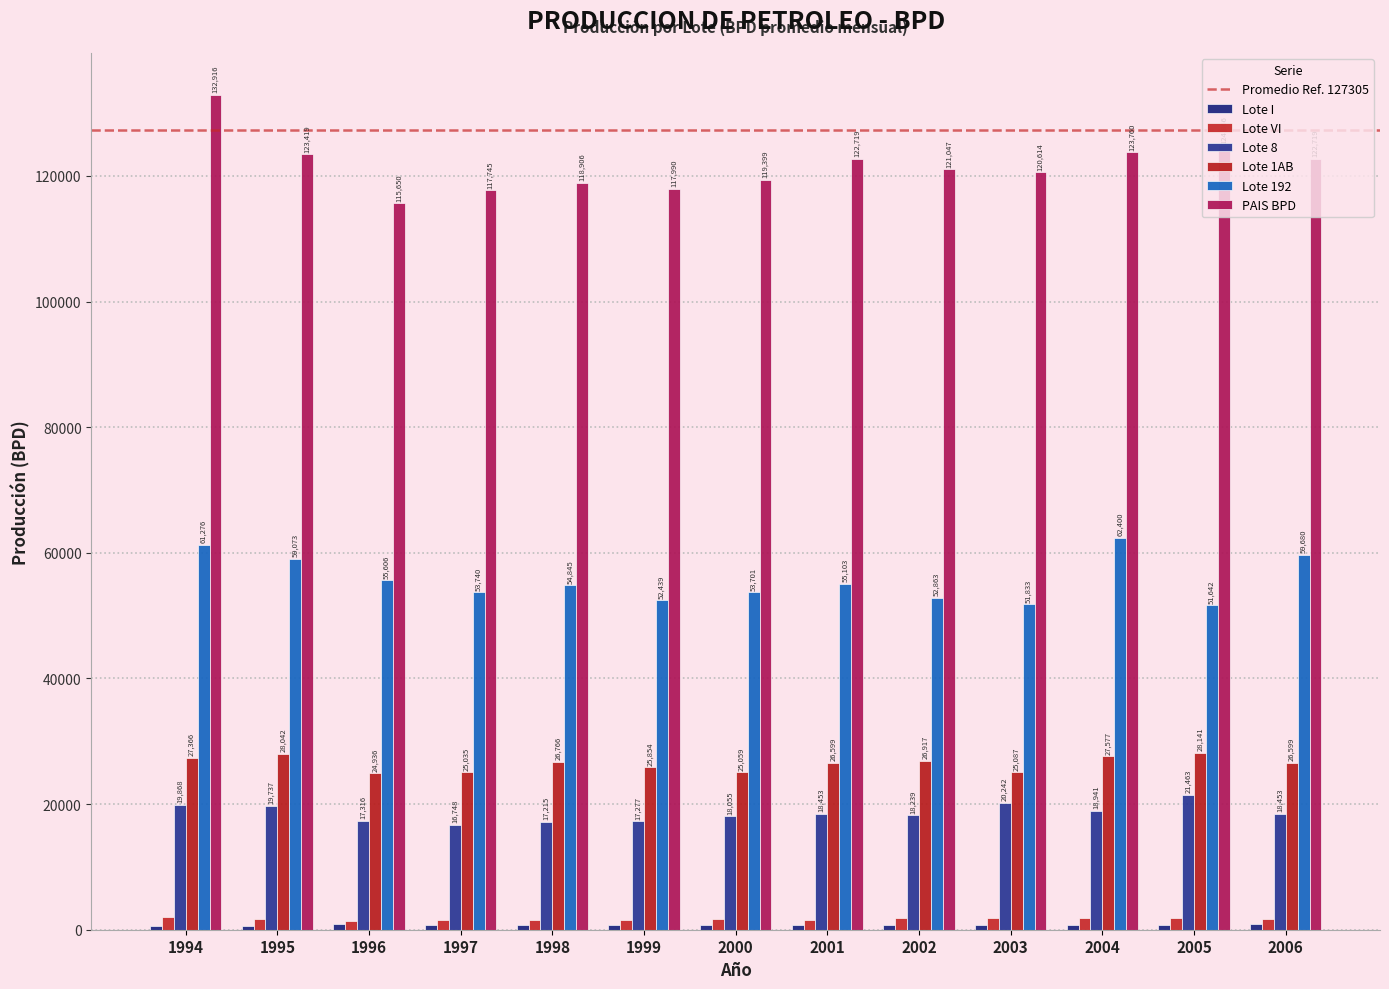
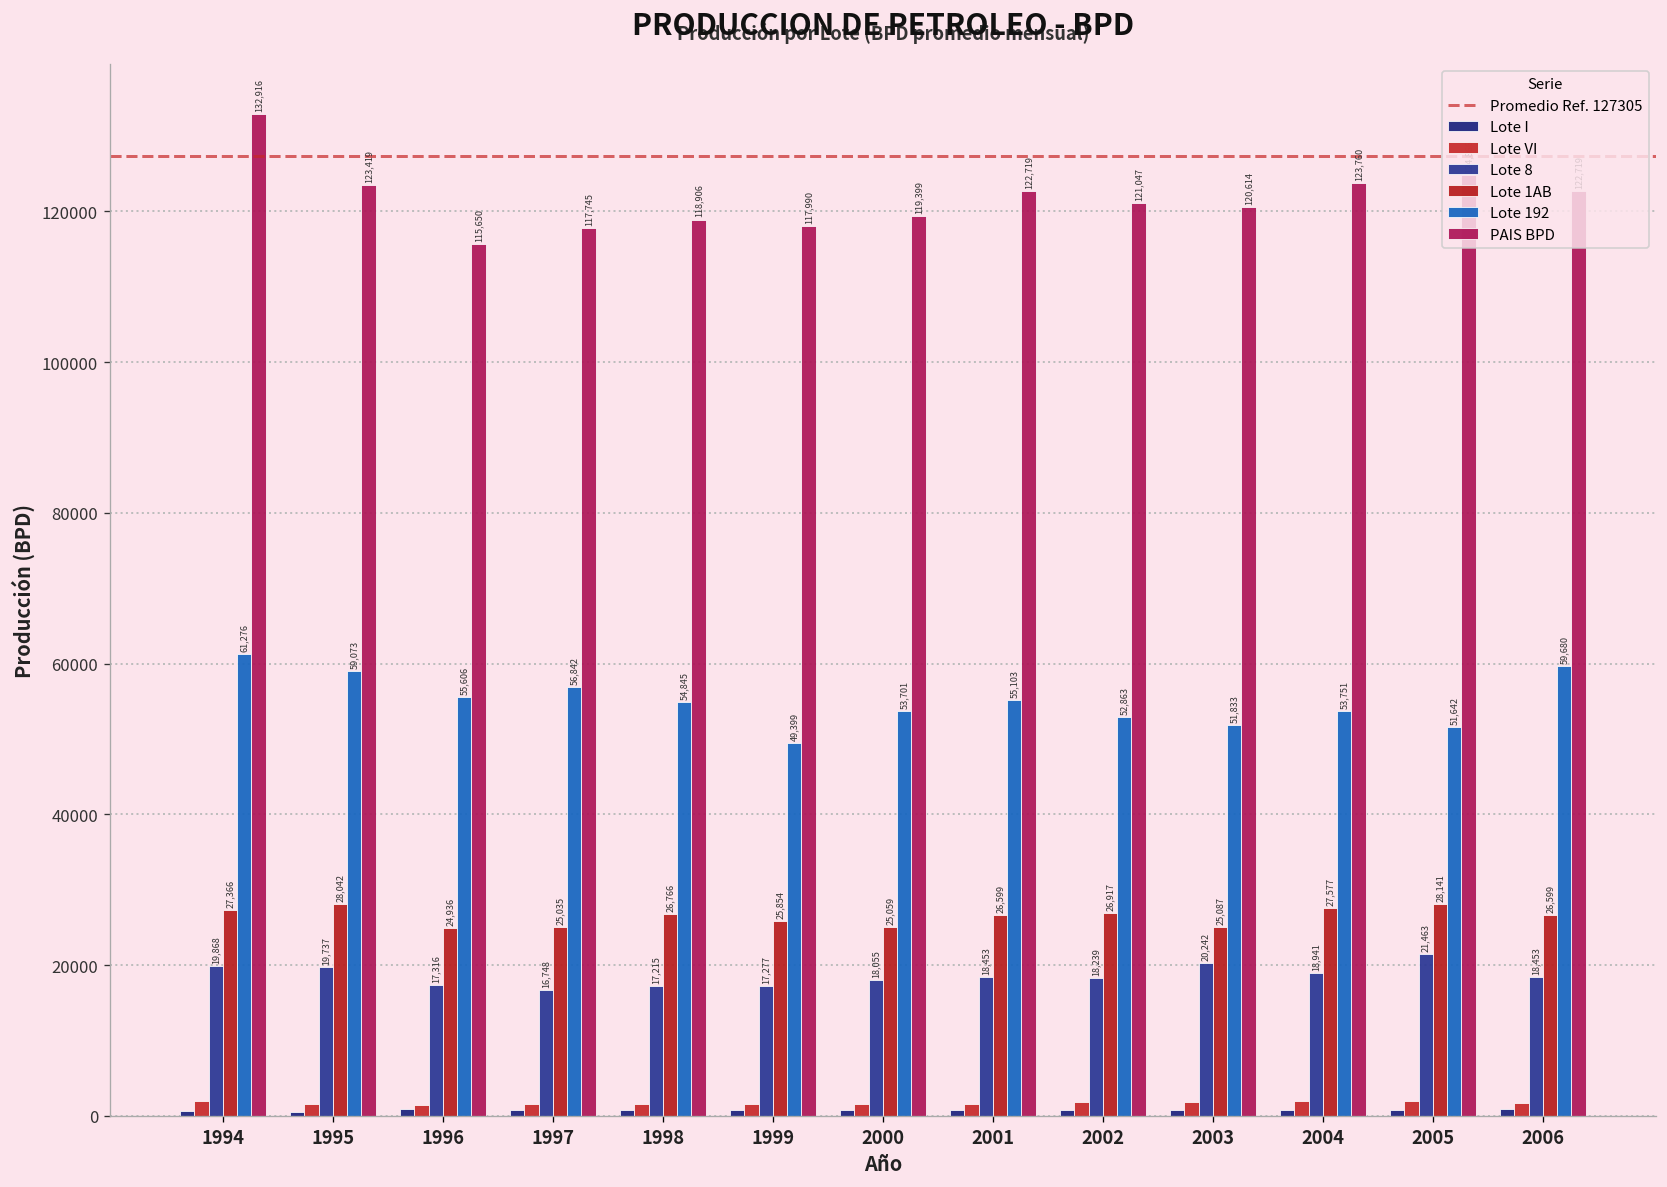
Lote 192, 1997: 53,740 -> 56,842
Lote 192, 1999: 52,439 -> 49,399
Lote 192, 2004: 62,400 -> 53,751
